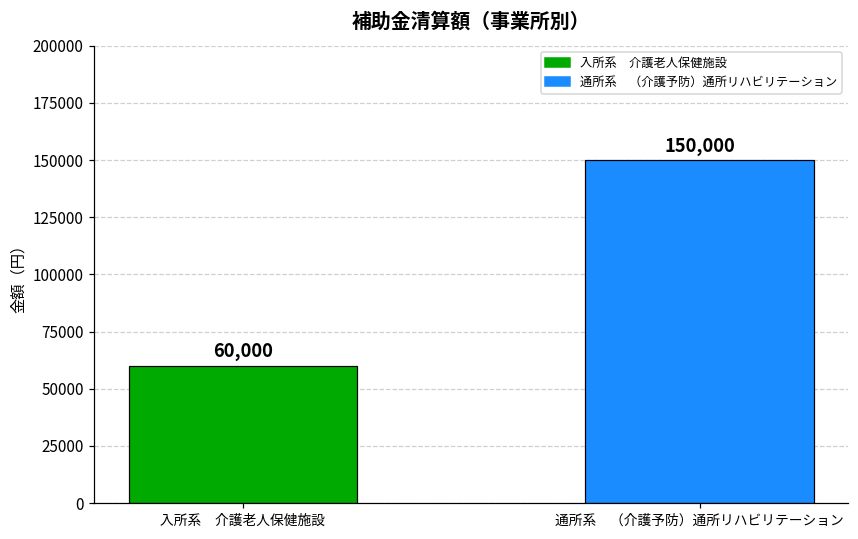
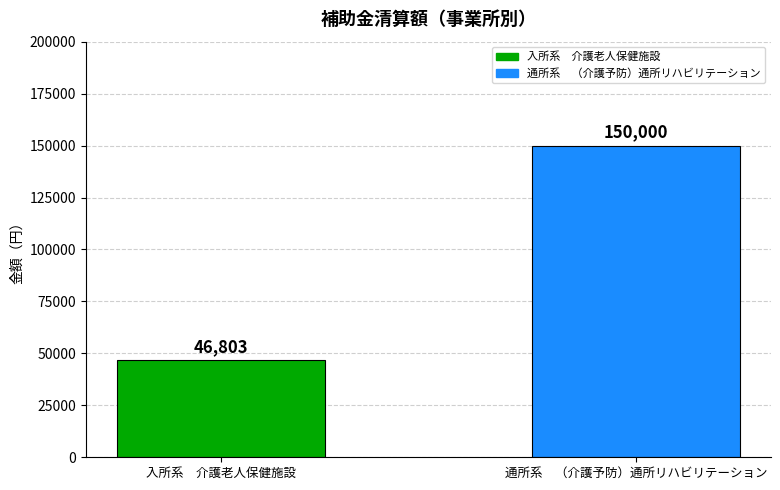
入所系 介護老人保健施設: 60,000 -> 46,803
